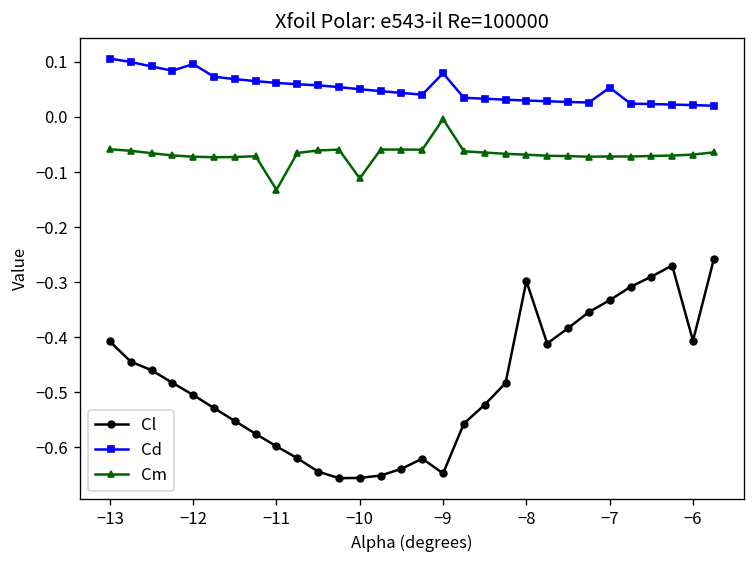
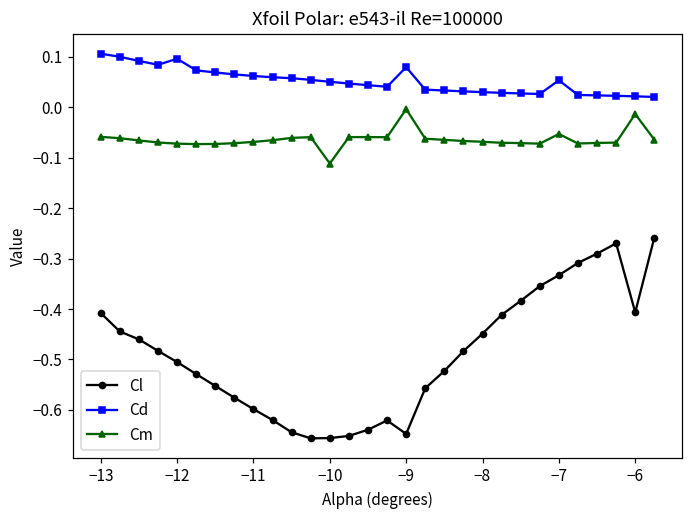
Cm, −11: -0.13 -> -0.07
Cl, −8: -0.30 -> -0.45
Cm, −7: -0.07 -> -0.05
Cm, −6: -0.07 -> -0.01
